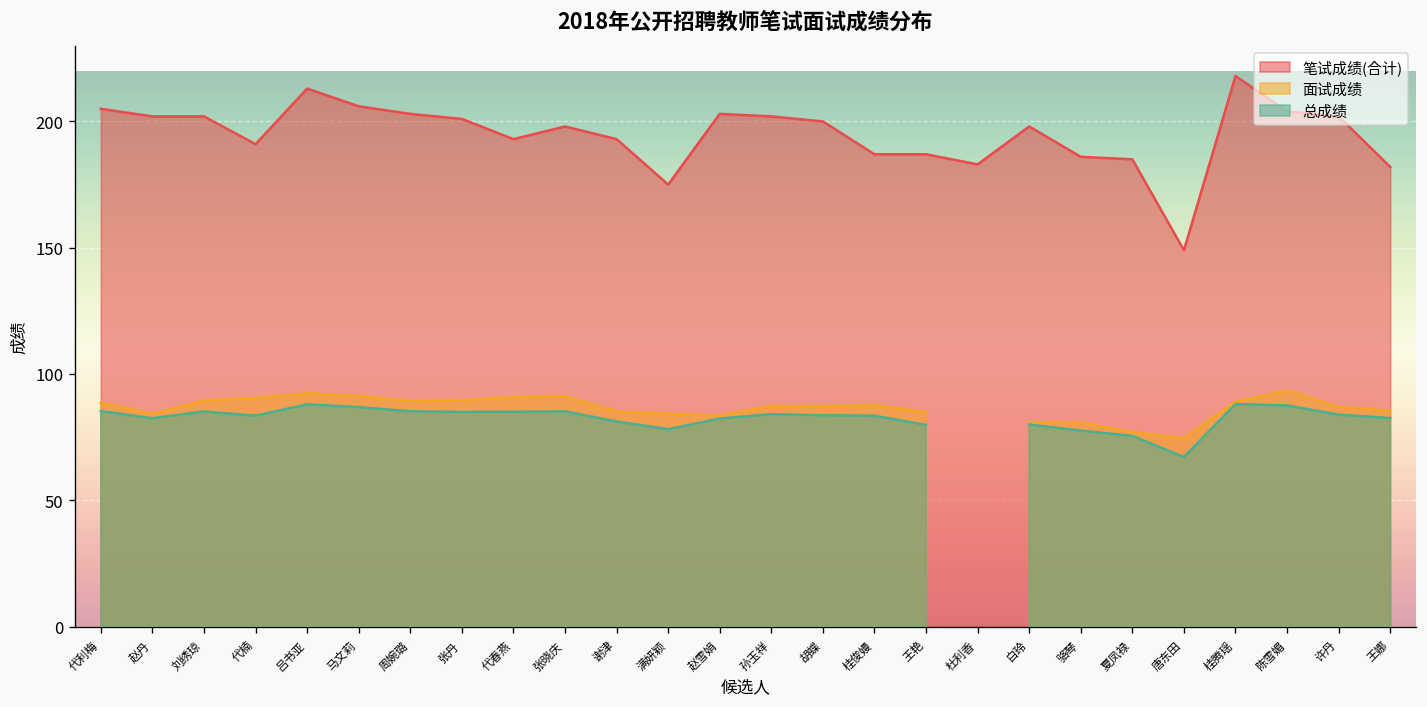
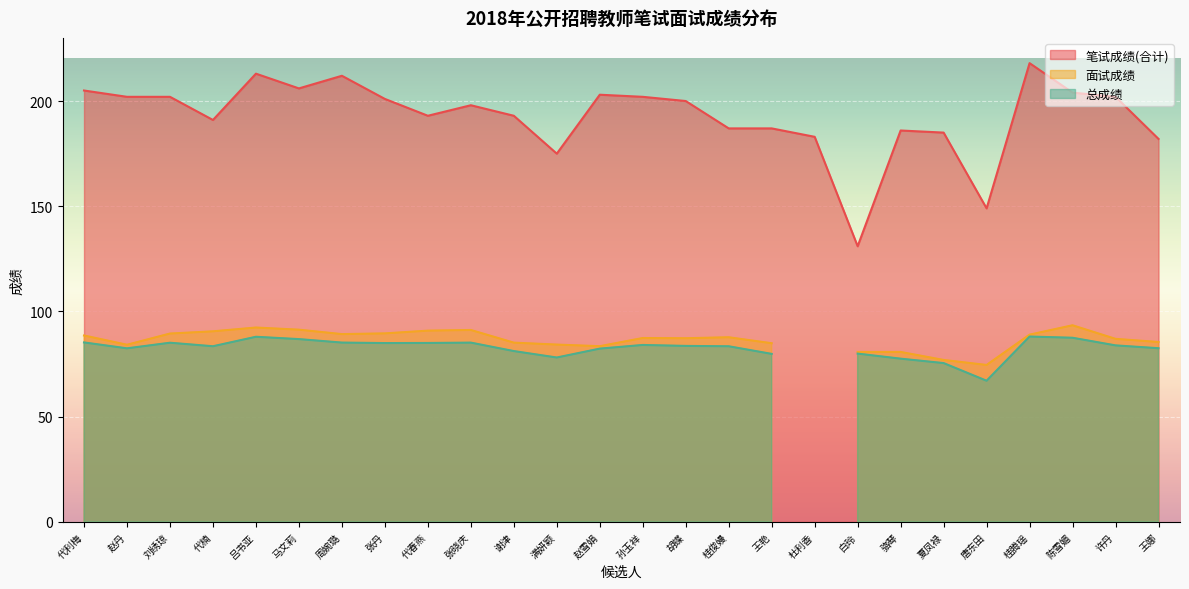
笔试成绩(合计), 周婉璐: 203 -> 212
笔试成绩(合计), 白玲: 198 -> 131
